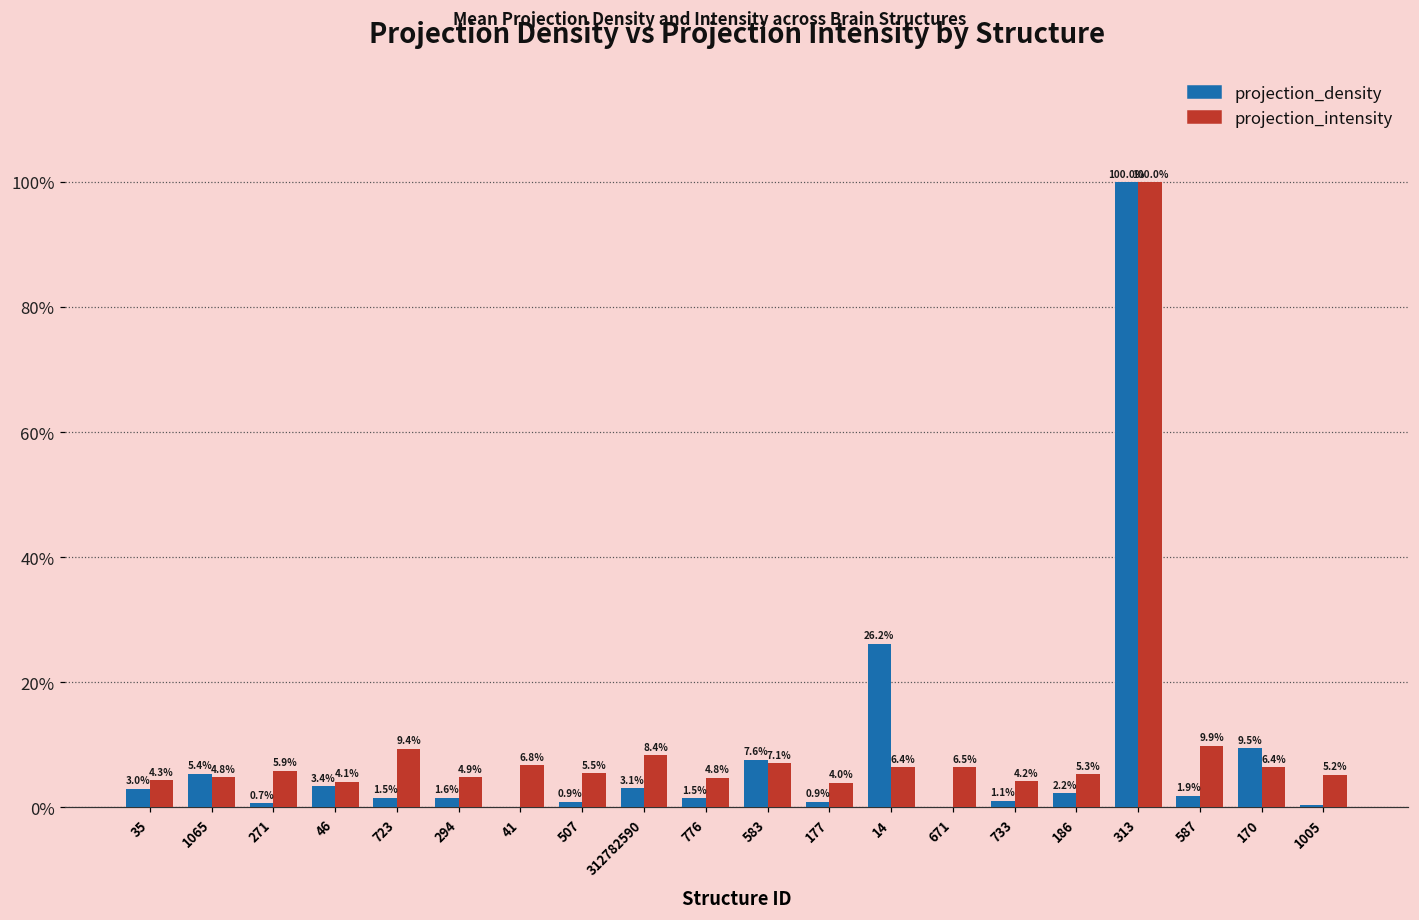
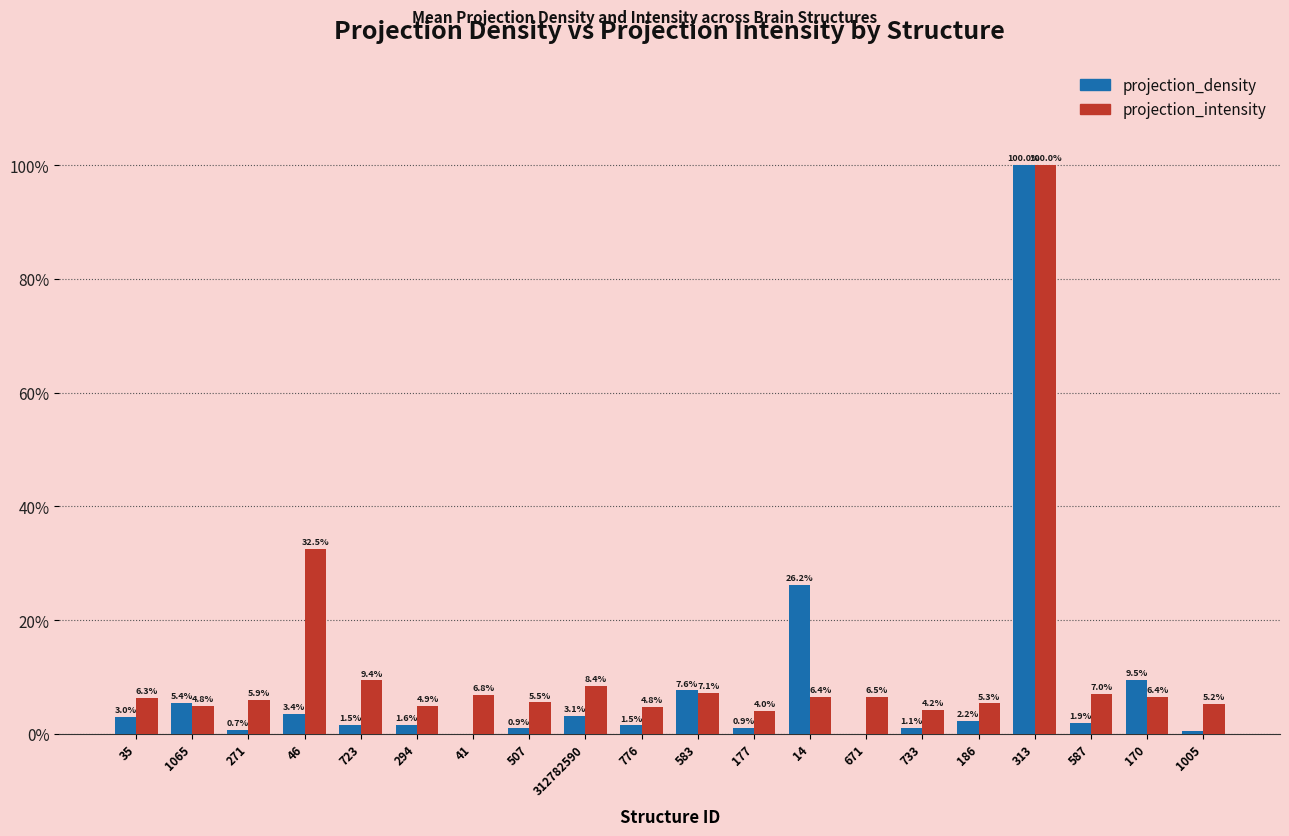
projection_intensity, 35: 4.3% -> 6.3%
projection_intensity, 46: 4.1% -> 32.5%
projection_intensity, 587: 9.9% -> 7.0%
